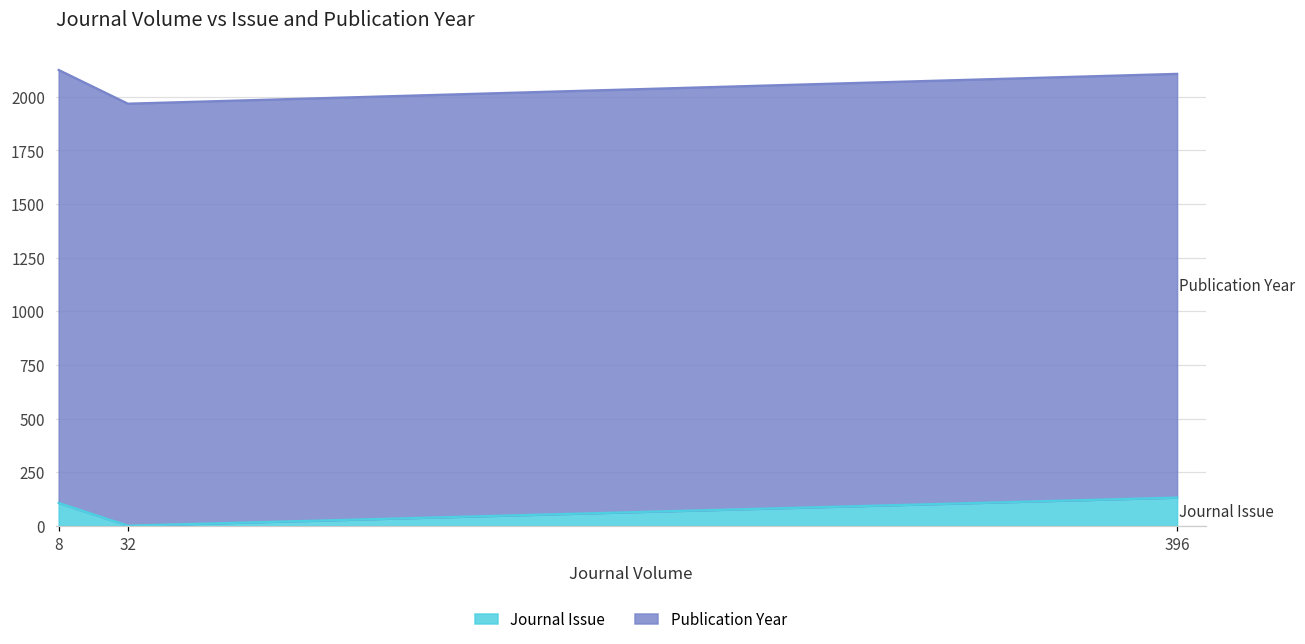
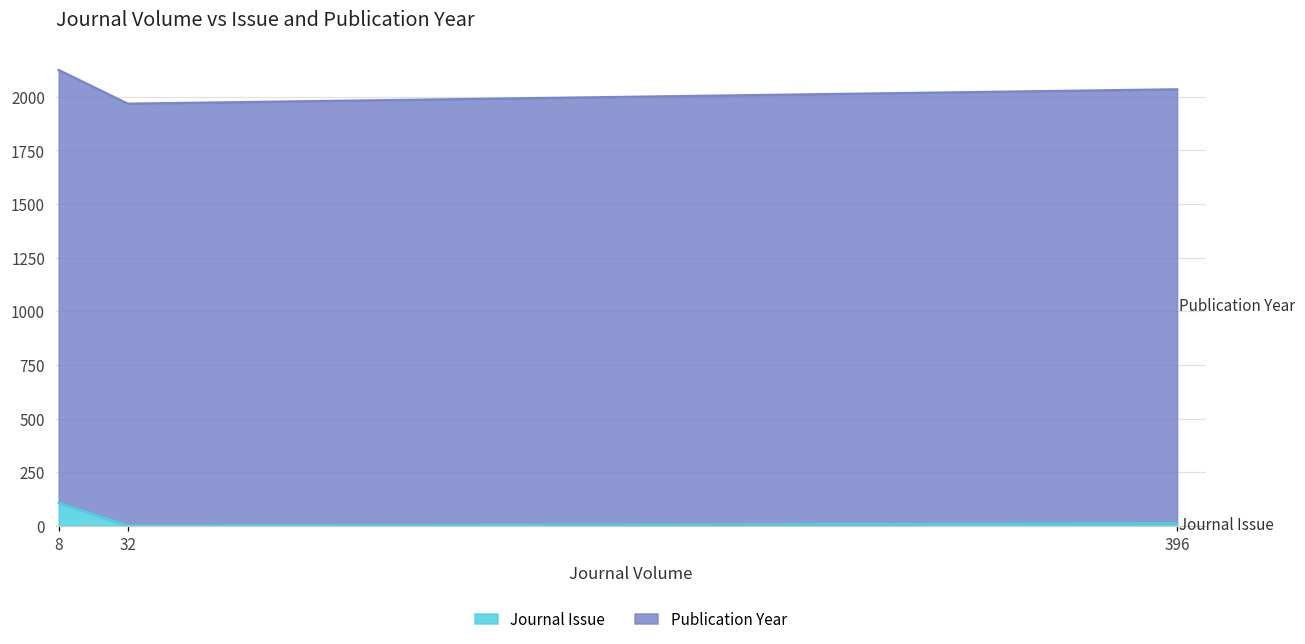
Journal Issue, 396: 130 -> 10
Publication Year, 396: 1980 -> 2020
